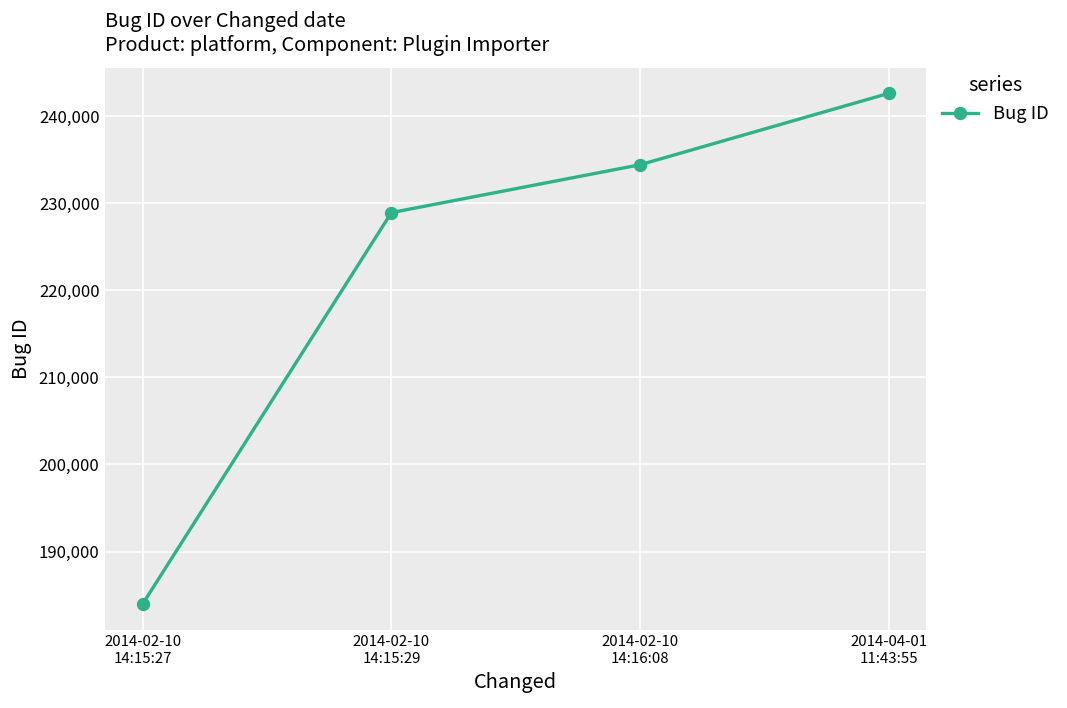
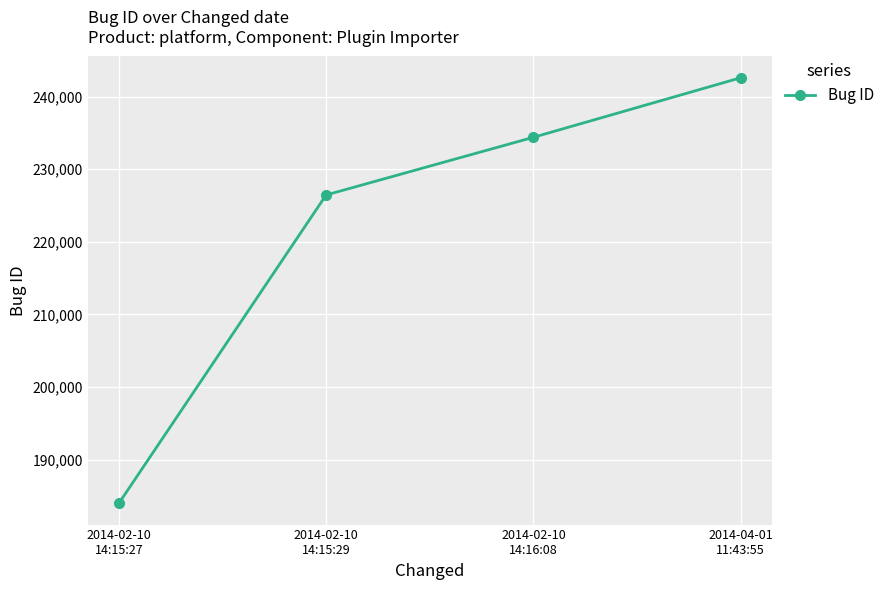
2014-02-10 14:15:29: 229,000 -> 226,000
